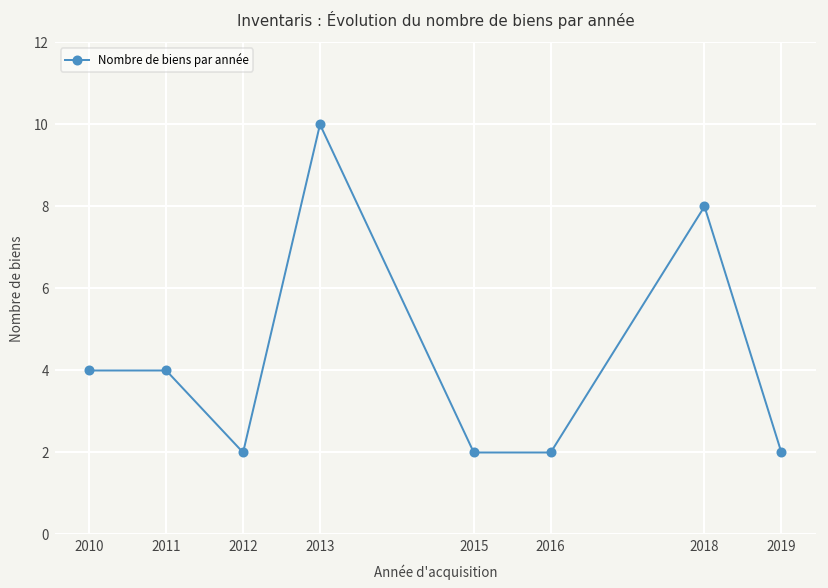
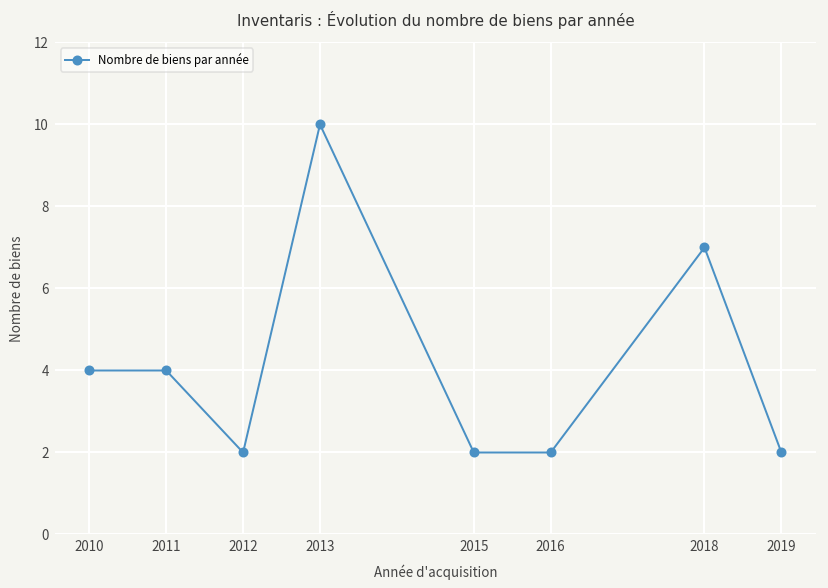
2018: 8 -> 7
